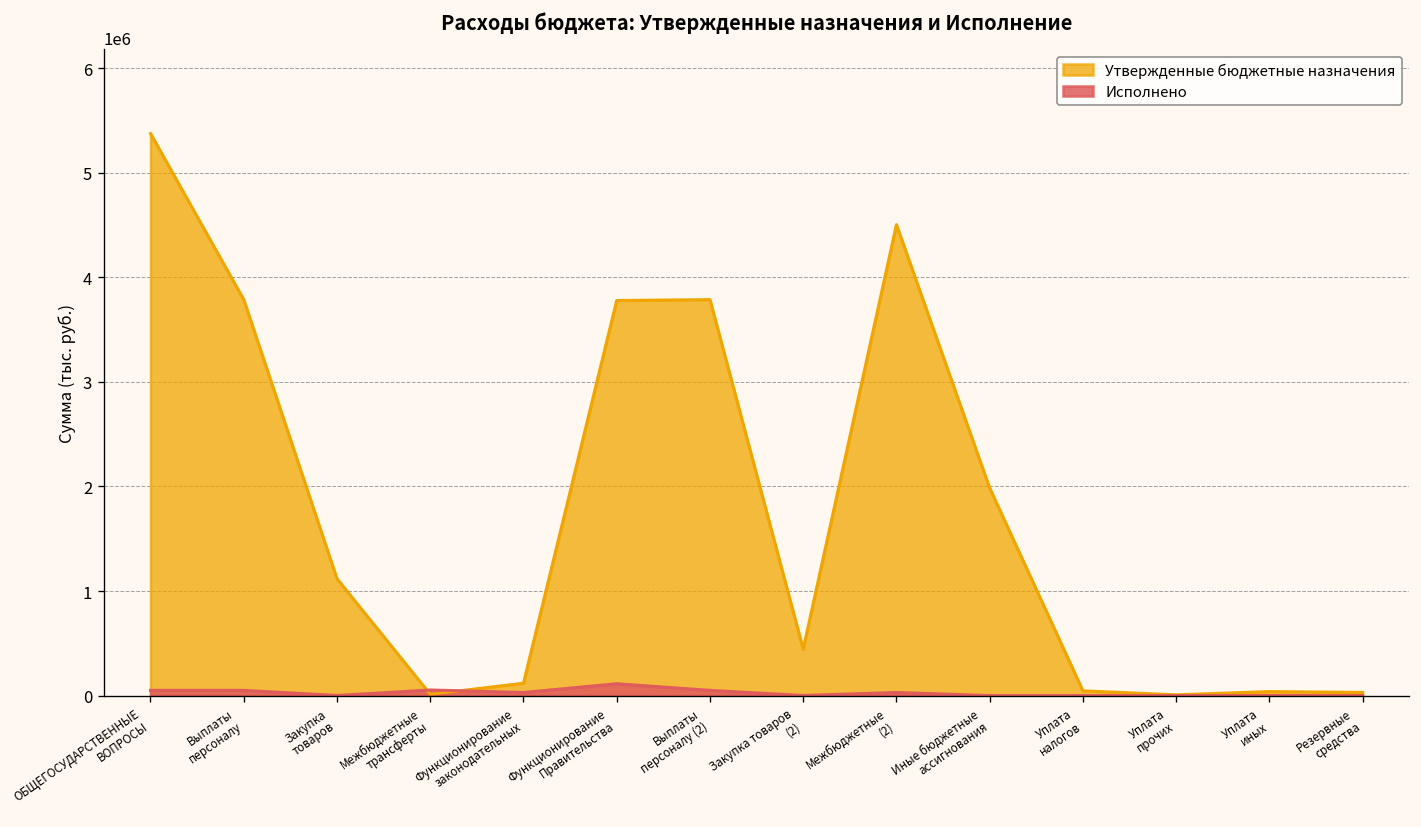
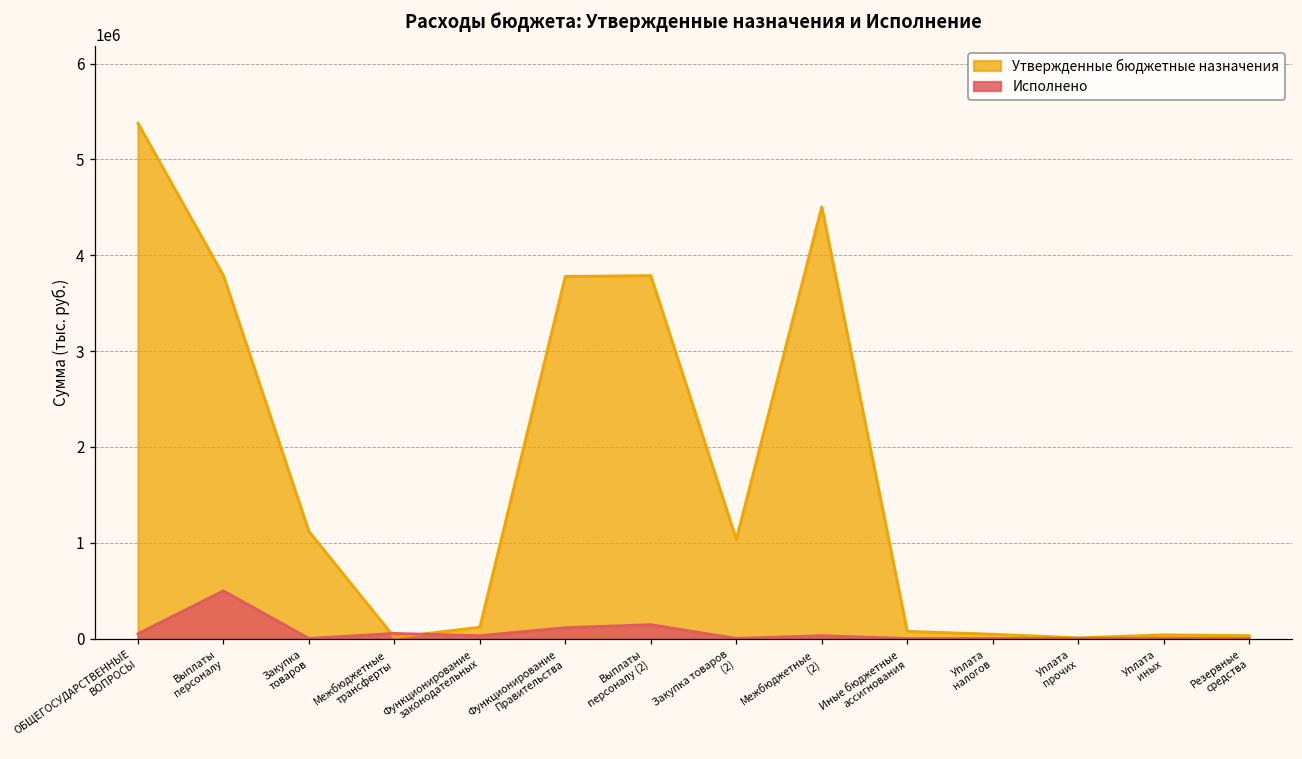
Исполнено, Выплаты персоналу: 0 -> 500000
Исполнено, Выплаты персоналу (2): 0 -> 100000
Утвержденные бюджетные назначения, Закупка товаров (2): 400000 -> 1000000
Утвержденные бюджетные назначения, Иные бюджетные ассигнования: 2000000 -> 100000
